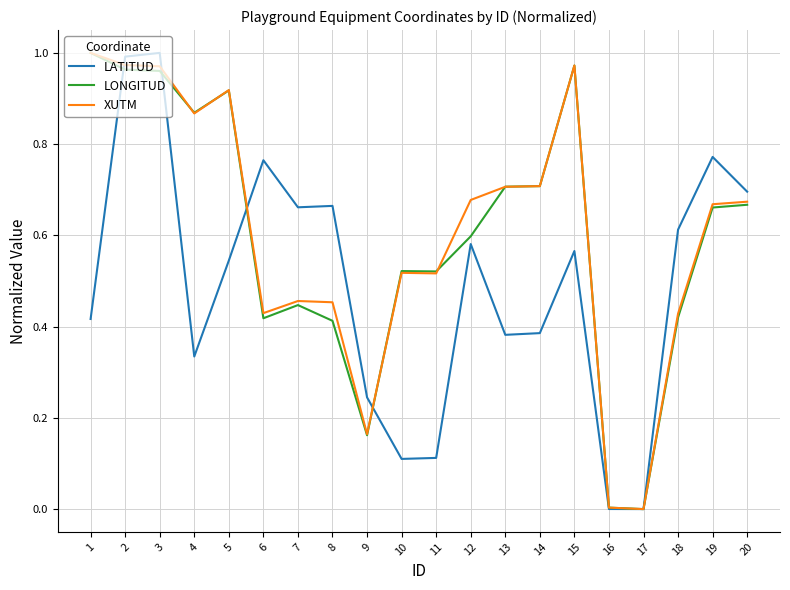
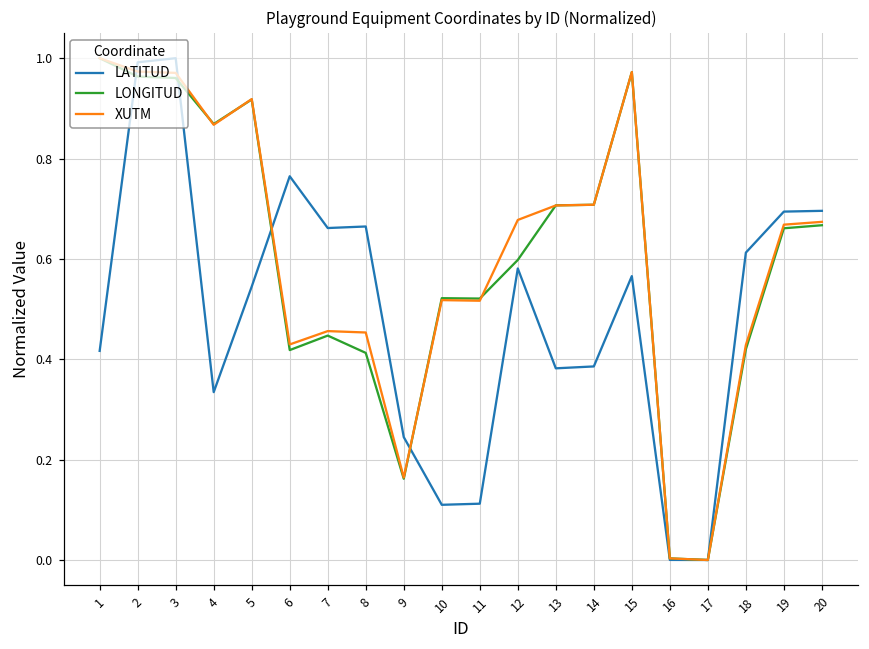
LATITUD, 19: 0.77 -> 0.69
